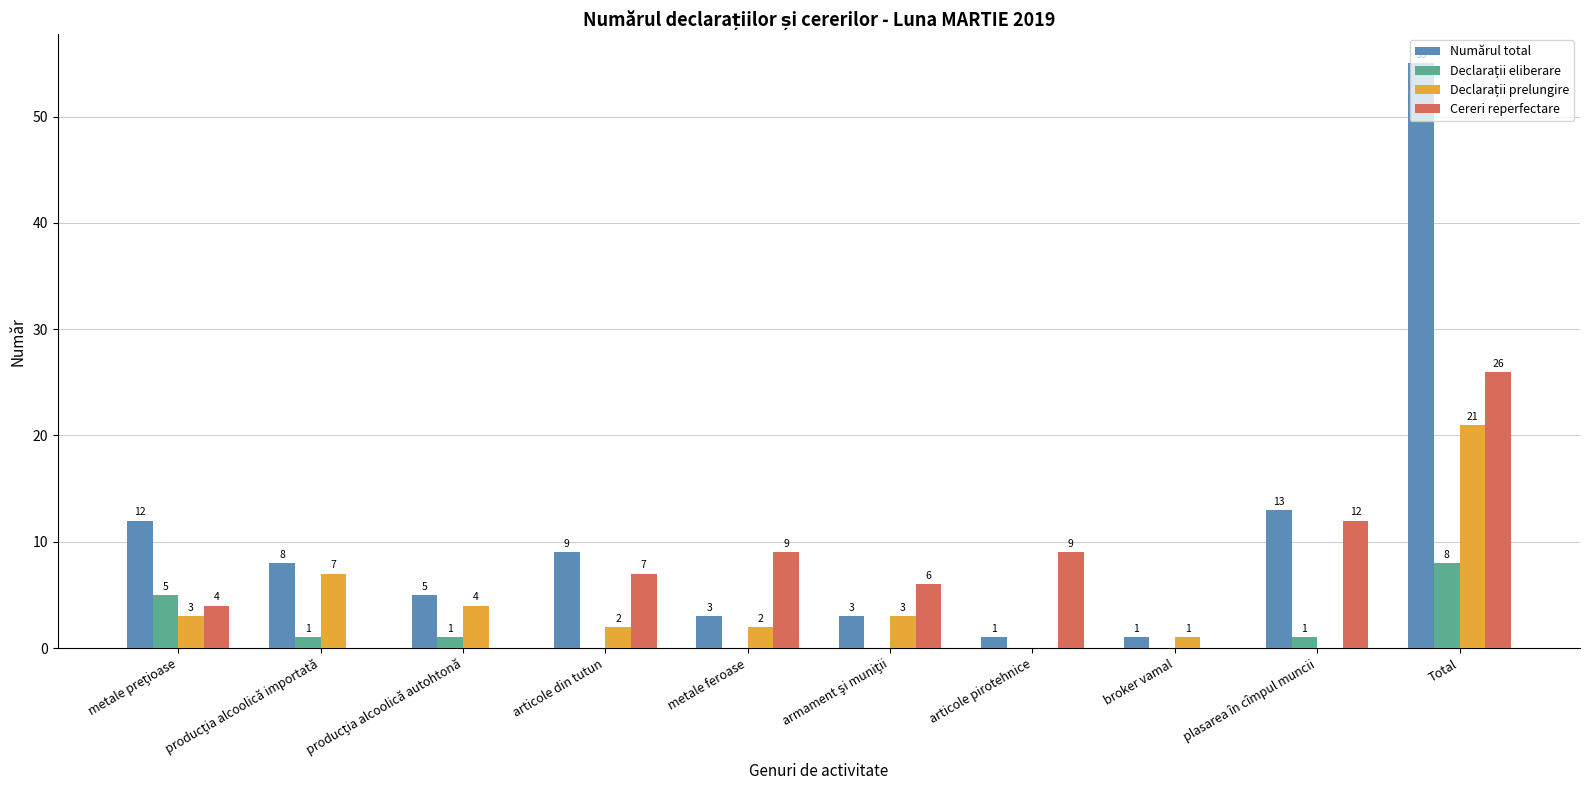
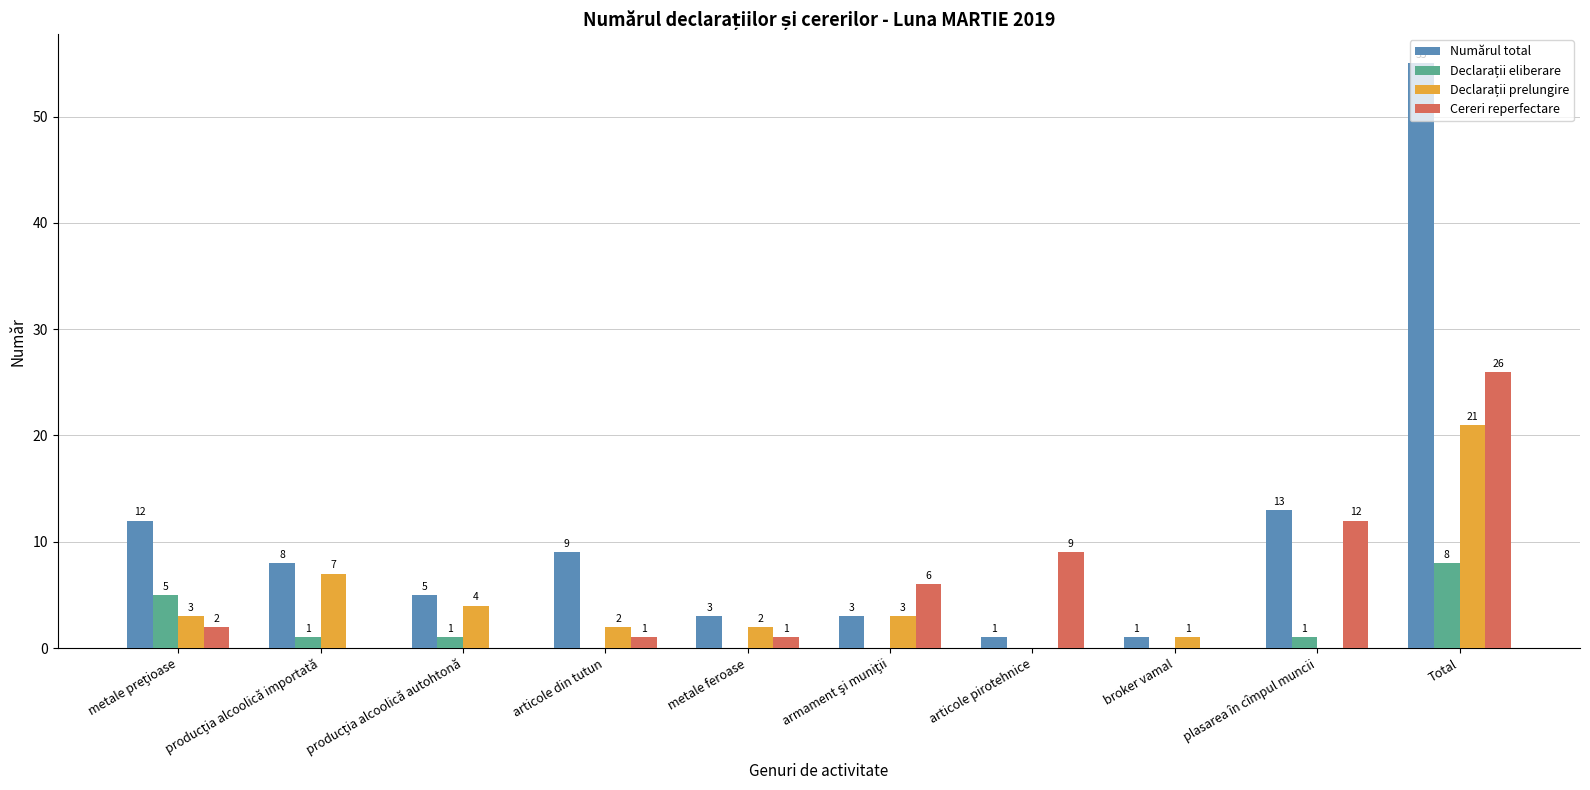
Cereri reperfectare, metale preţioase: 4 -> 2
Cereri reperfectare, articole din tutun: 7 -> 1
Cereri reperfectare, metale feroase: 9 -> 1
